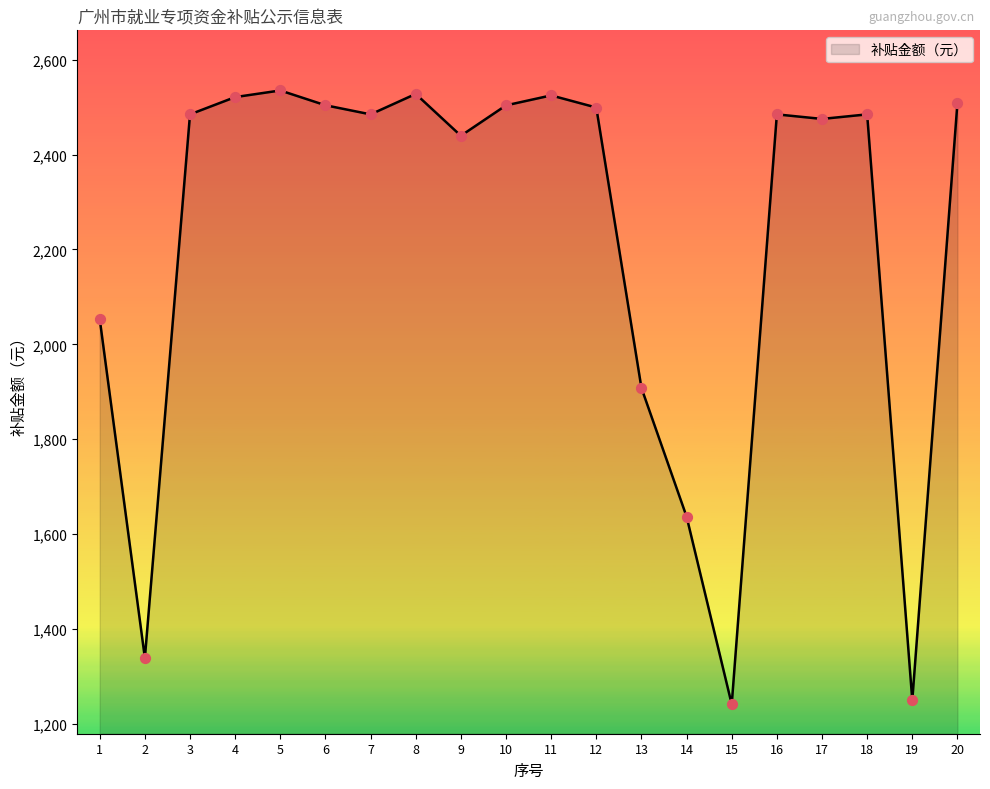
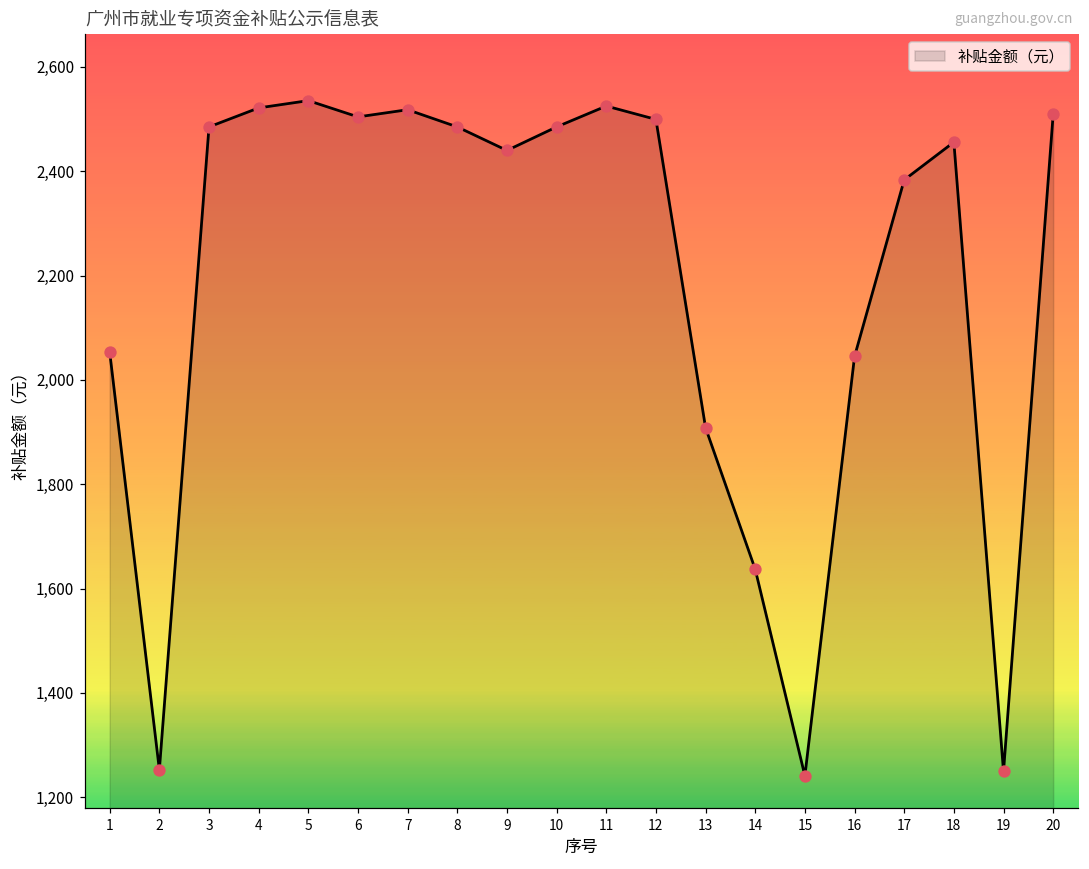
2: 1,340 -> 1,250
7: 2,480 -> 2,520
8: 2,530 -> 2,480
10: 2,500 -> 2,480
16: 2,480 -> 2,040
17: 2,480 -> 2,380
18: 2,480 -> 2,460
